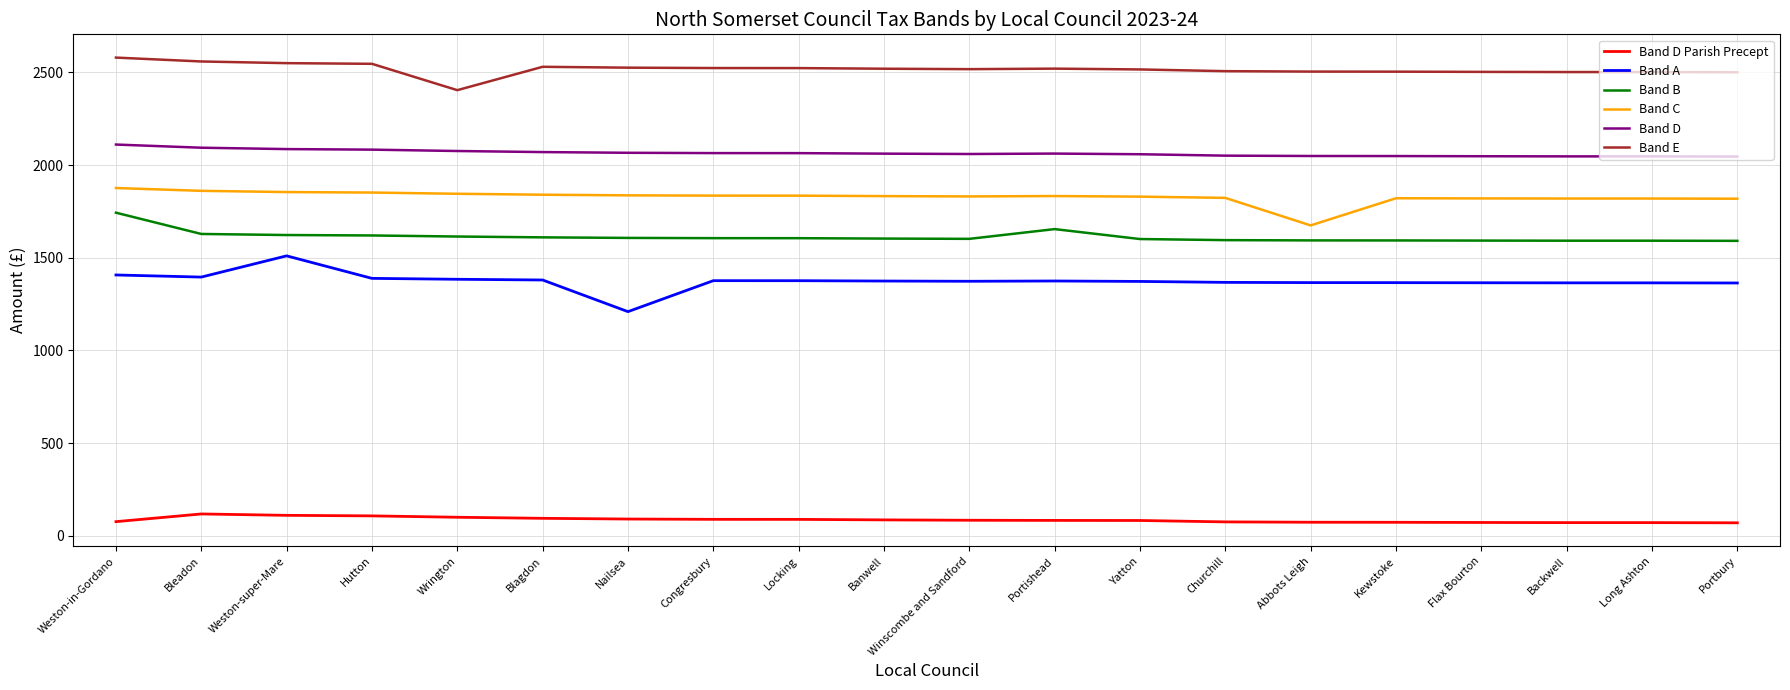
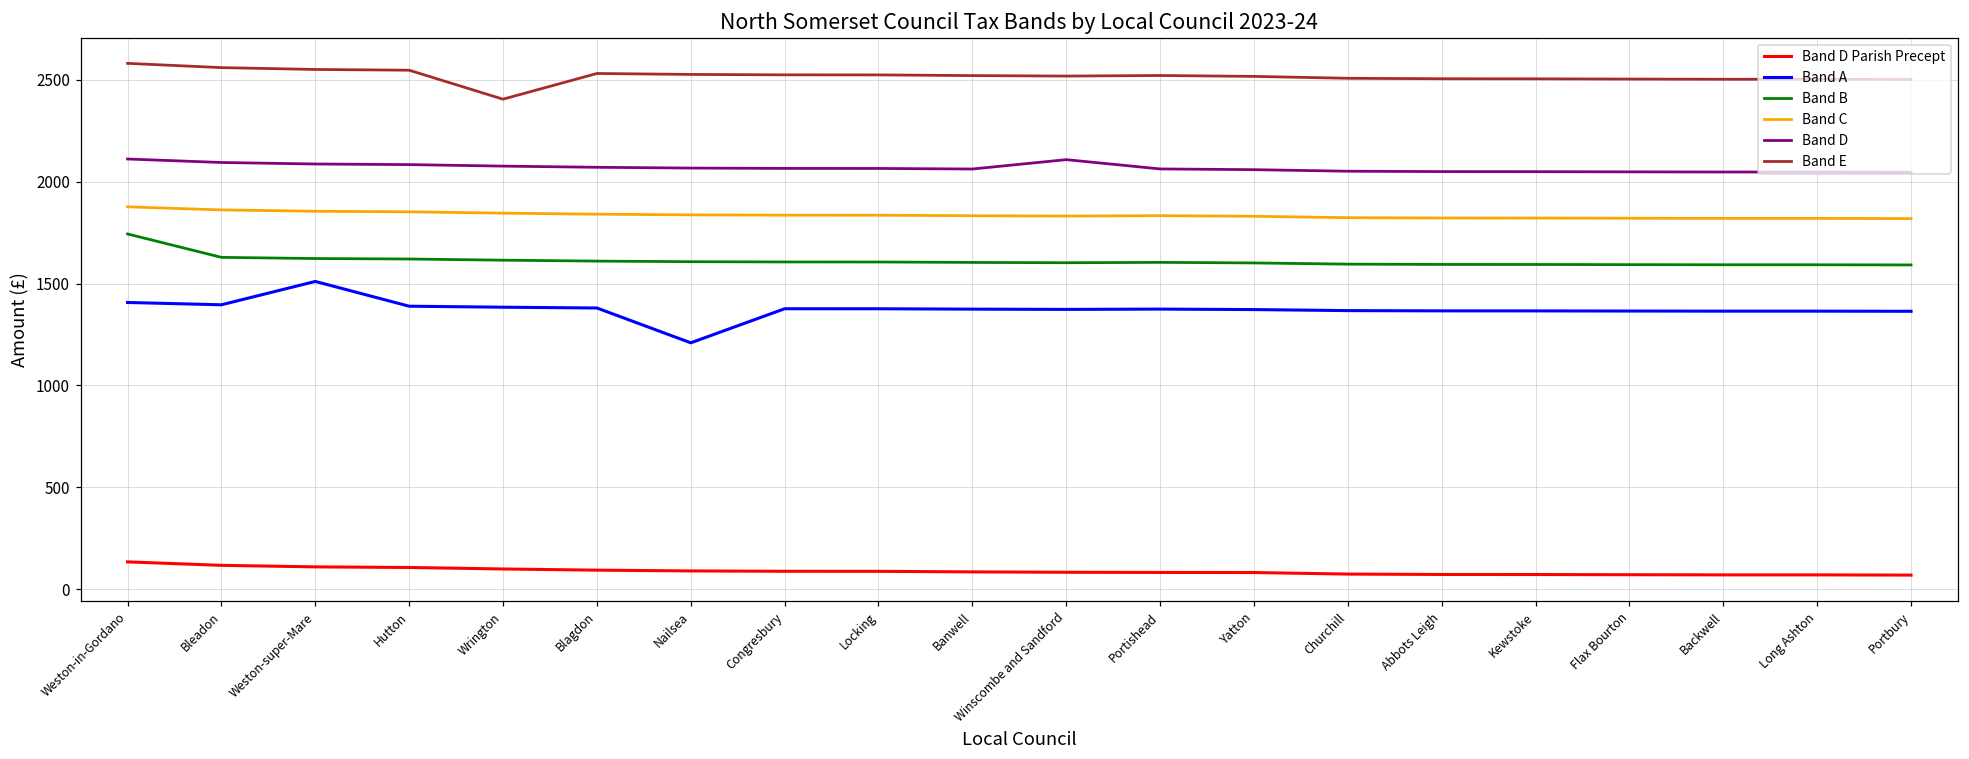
Band D Parish Precept, Weston-in-Gordano: 80 -> 140
Band D, Winscombe and Sandford: 2060 -> 2110
Band B, Portishead: 1650 -> 1600
Band C, Abbots Leigh: 1670 -> 1820
